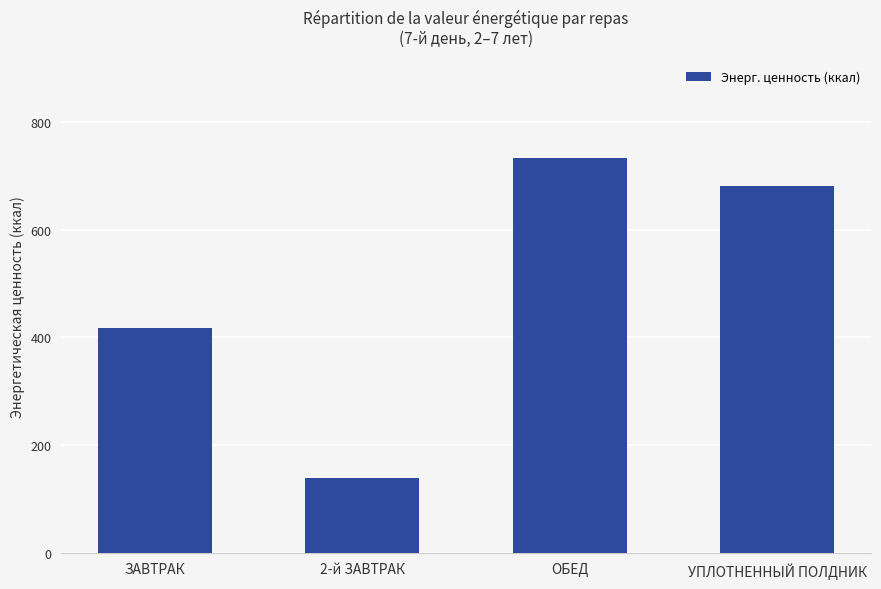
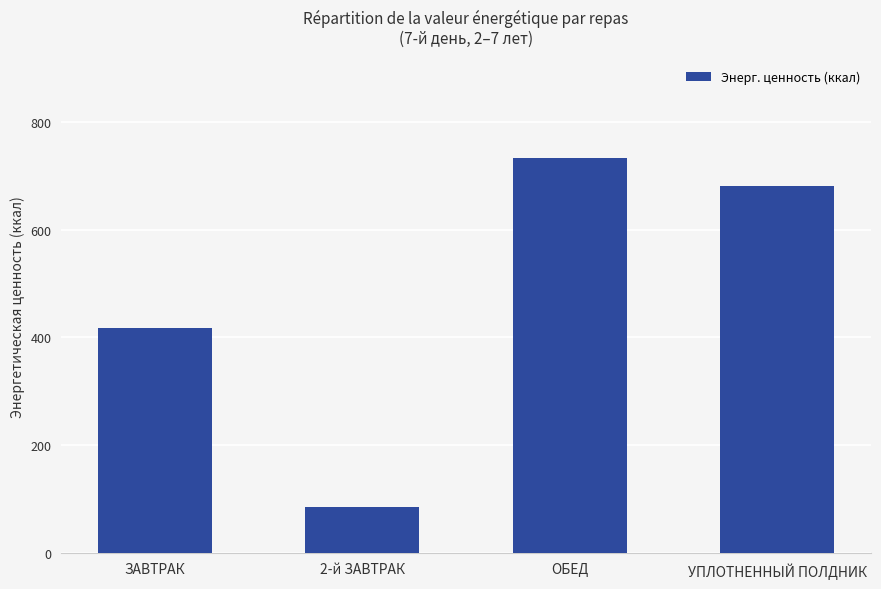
2-й ЗАВТРАК: 140 -> 90
